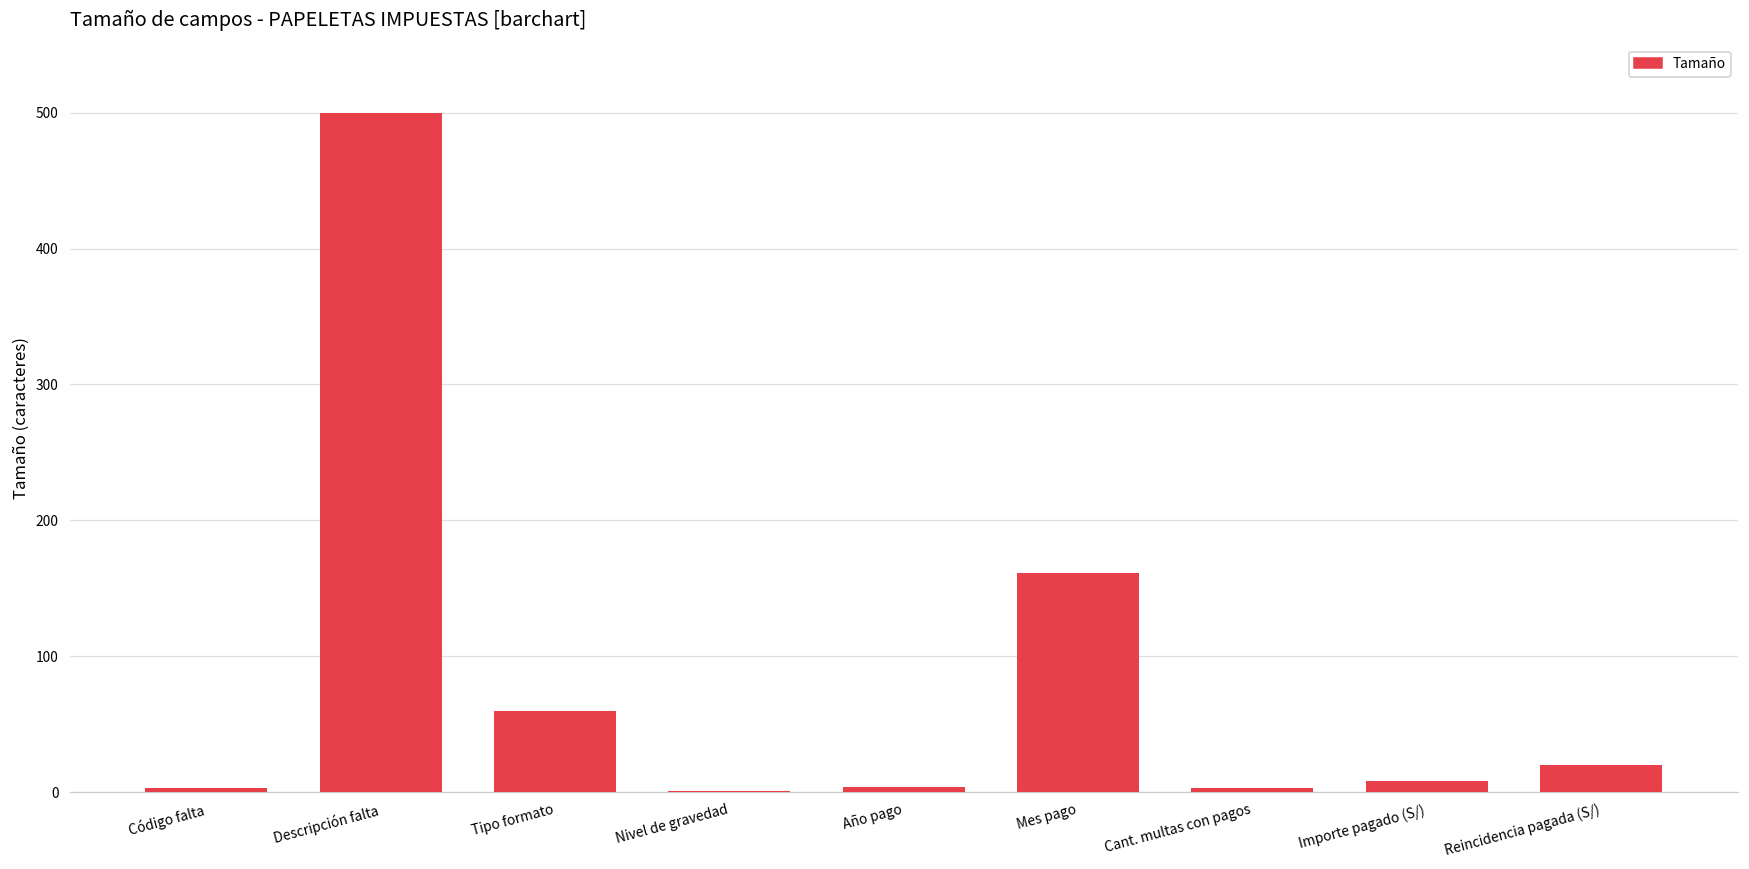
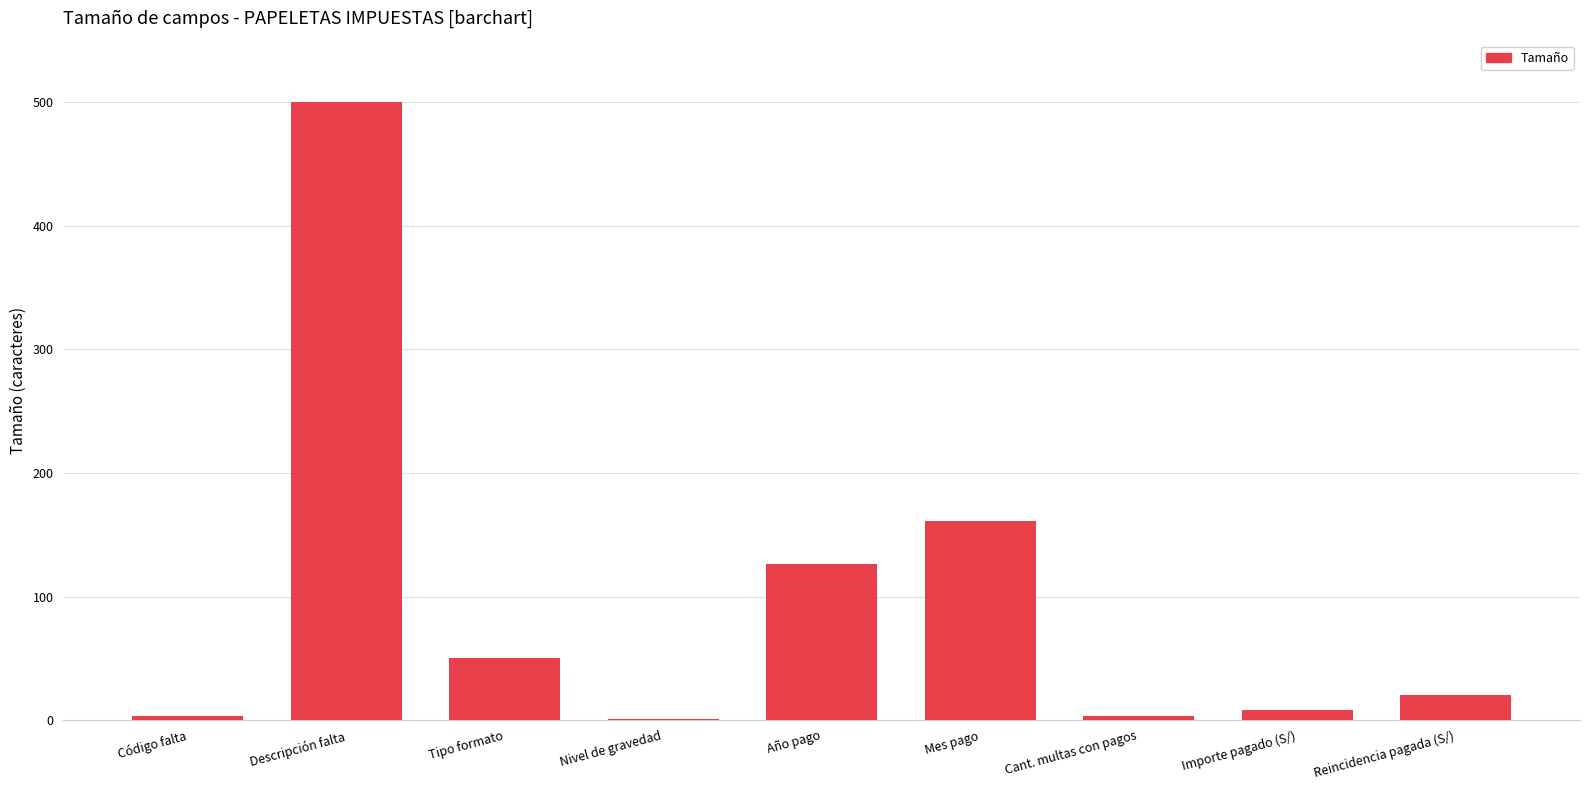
Tipo formato: 60 -> 50
Año pago: 4 -> 126
